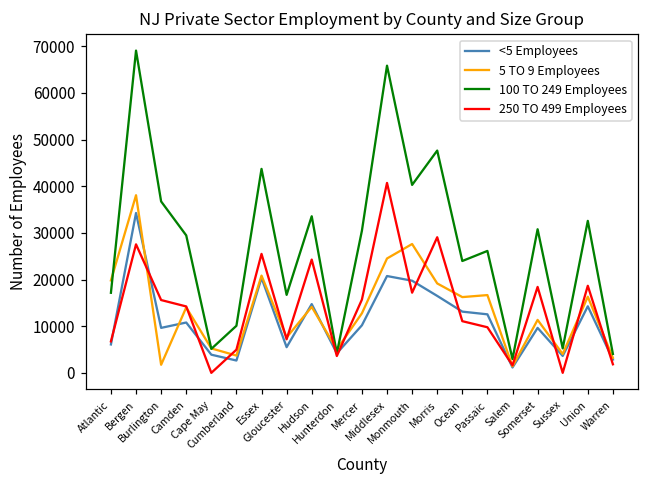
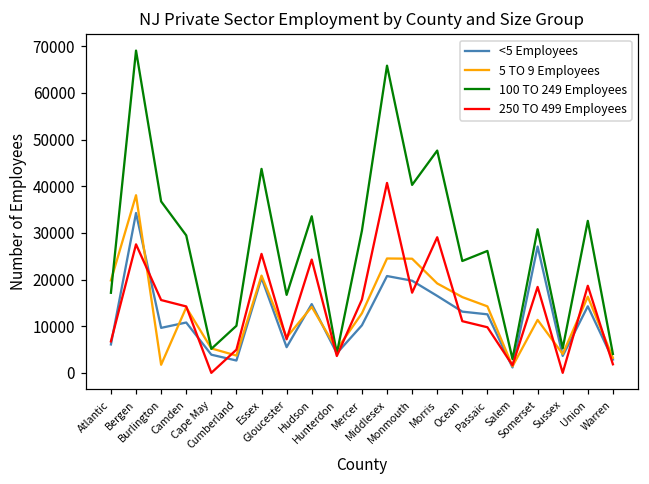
5 TO 9 Employees, Monmouth: 28000 -> 24000
5 TO 9 Employees, Passaic: 17000 -> 14000
<5 Employees, Somerset: 10000 -> 27000
